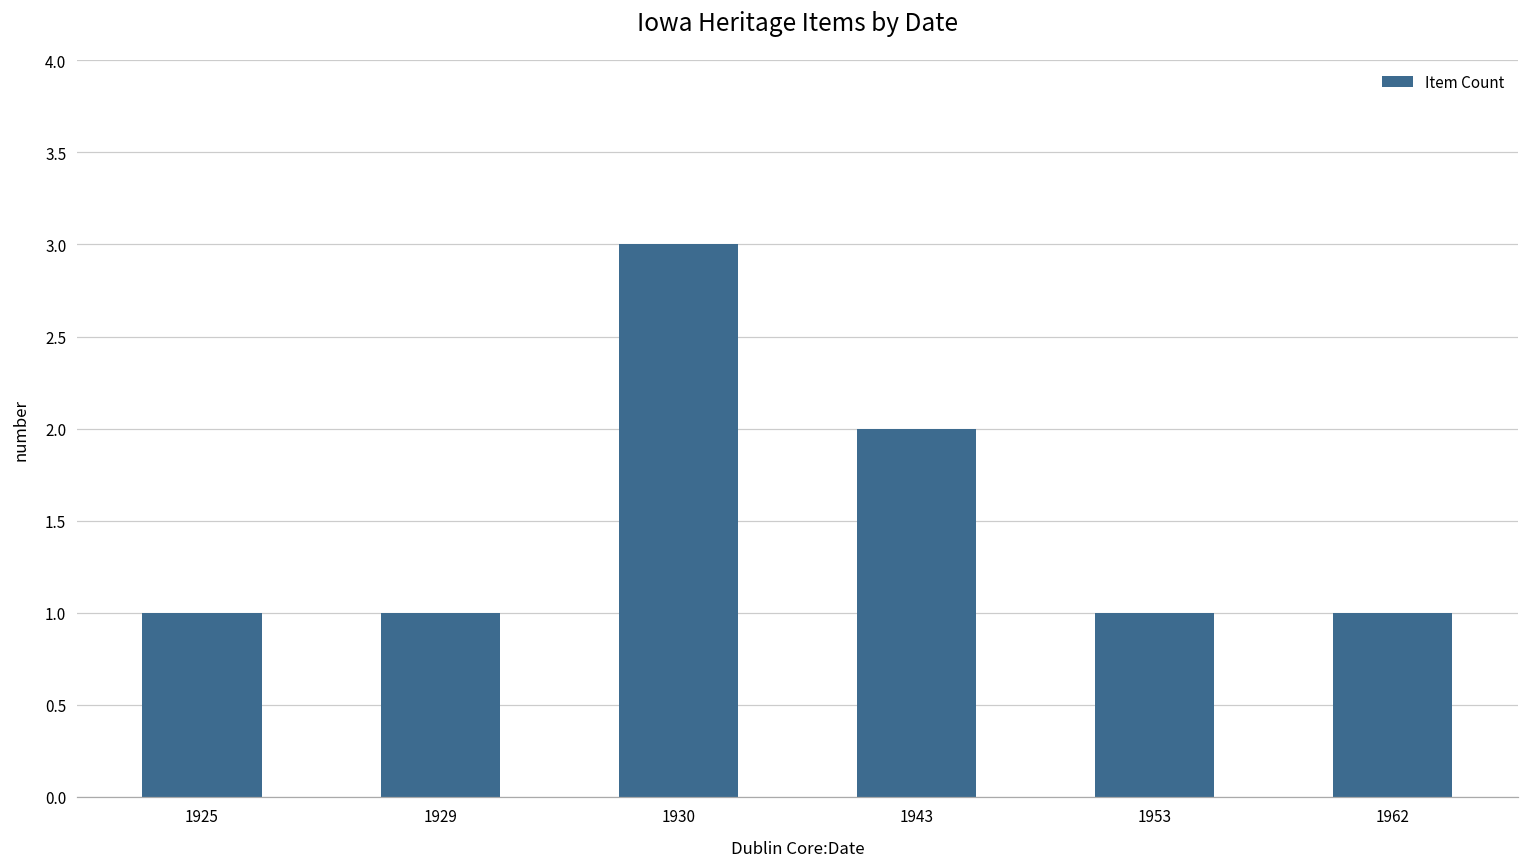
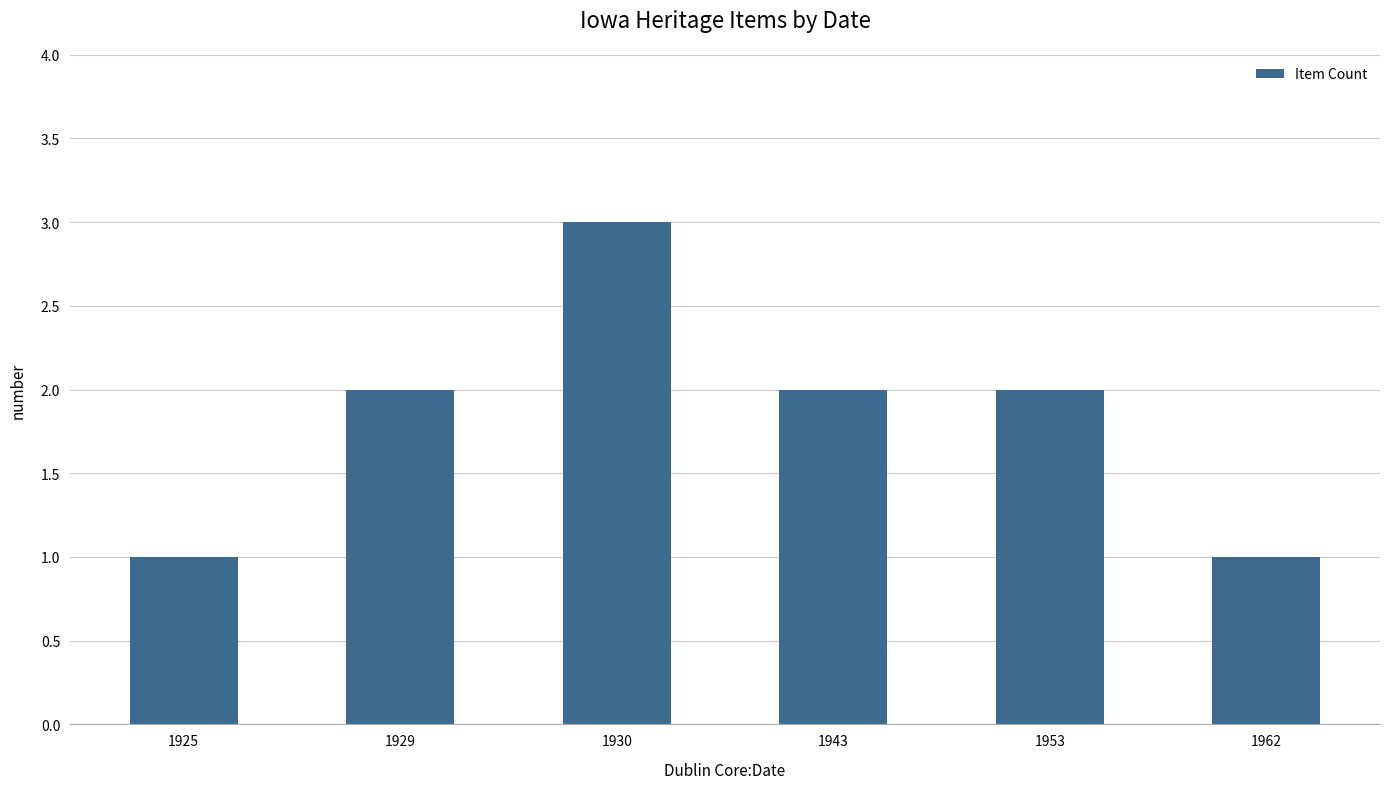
1929: 1 -> 2
1953: 1 -> 2
